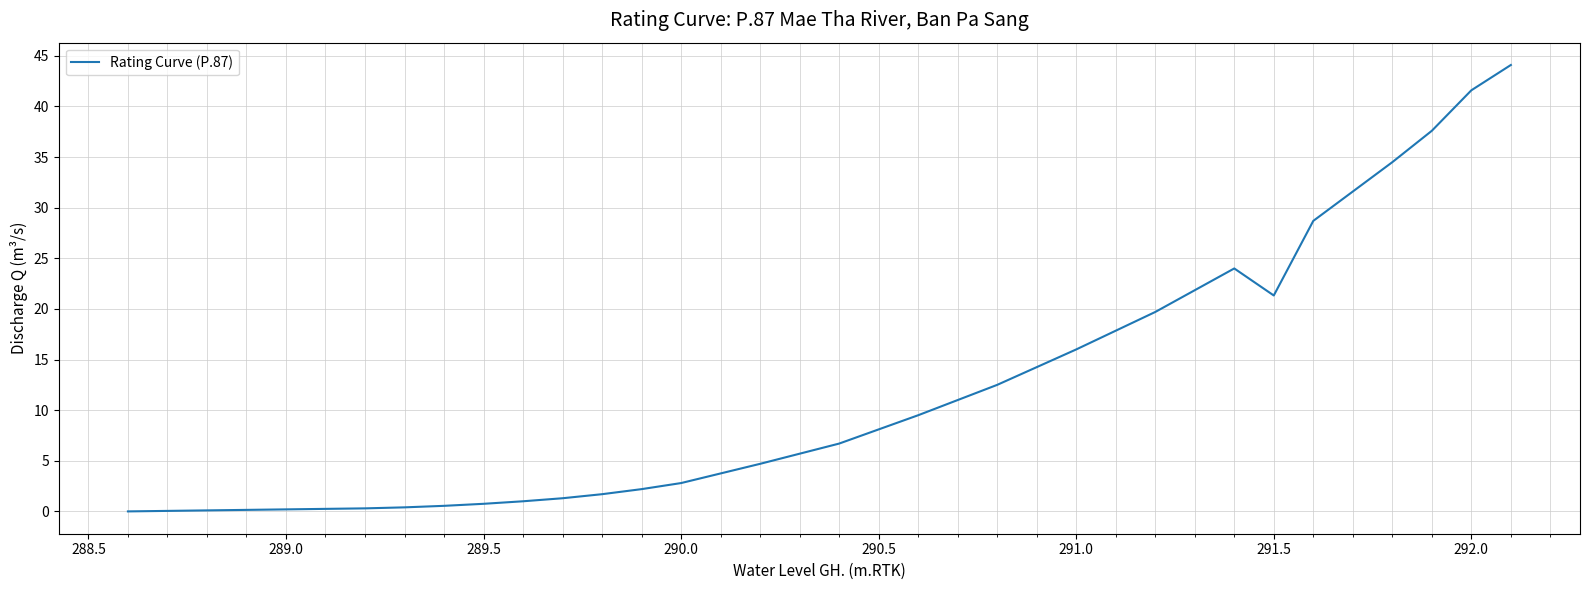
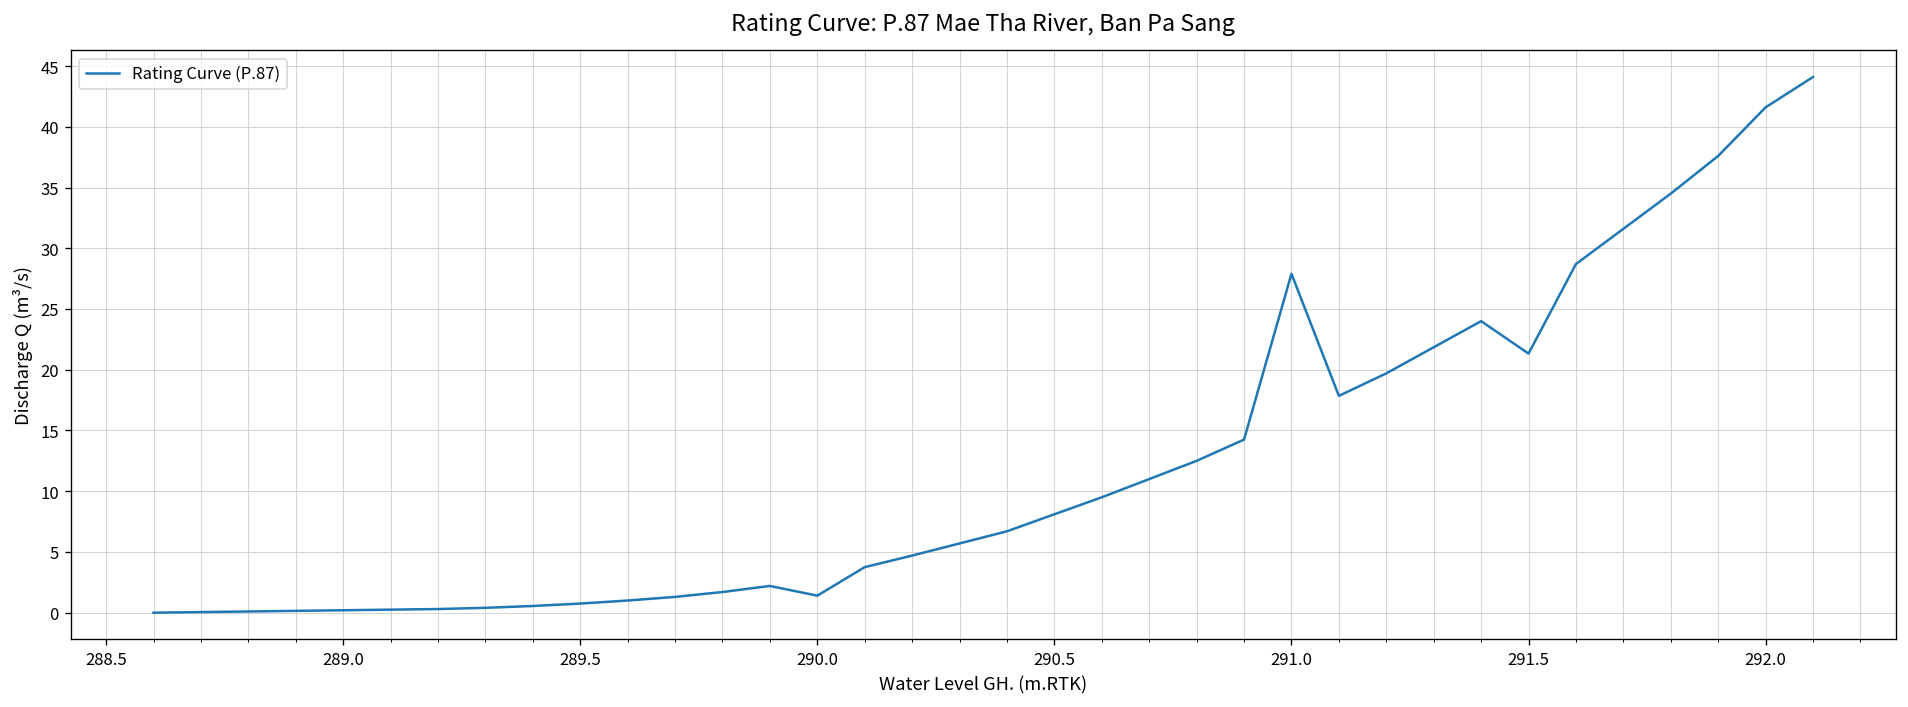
290.0: 2.8 -> 1.4
291.0: 16.0 -> 27.9
